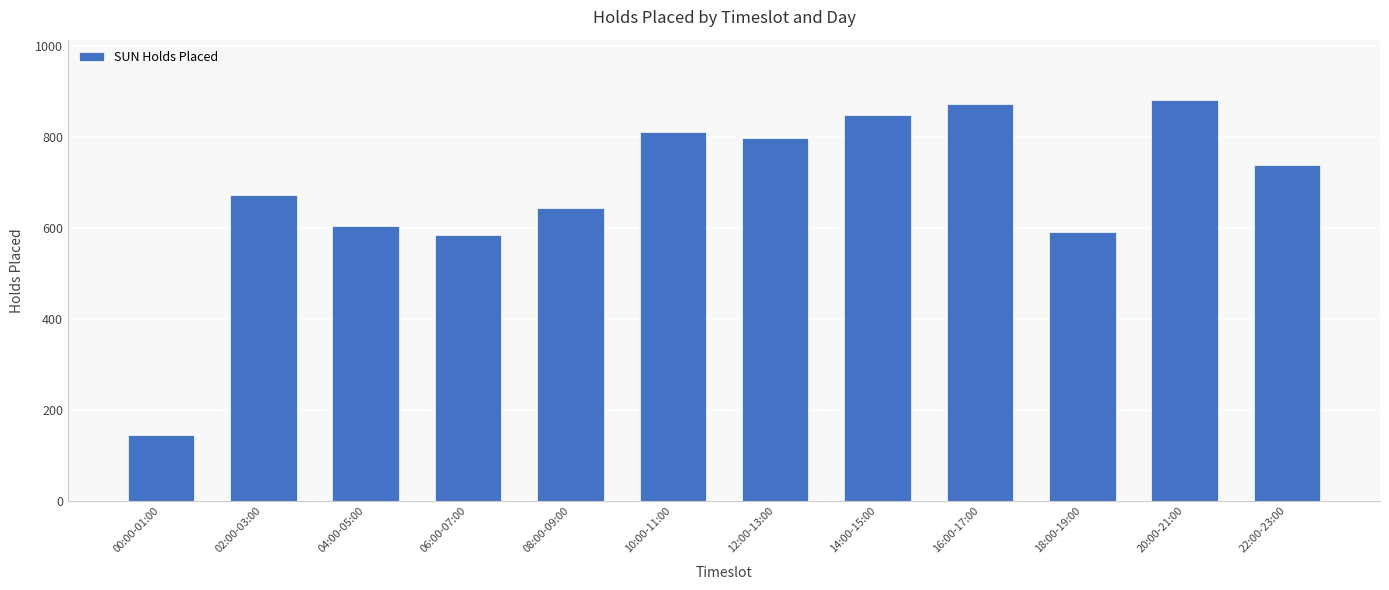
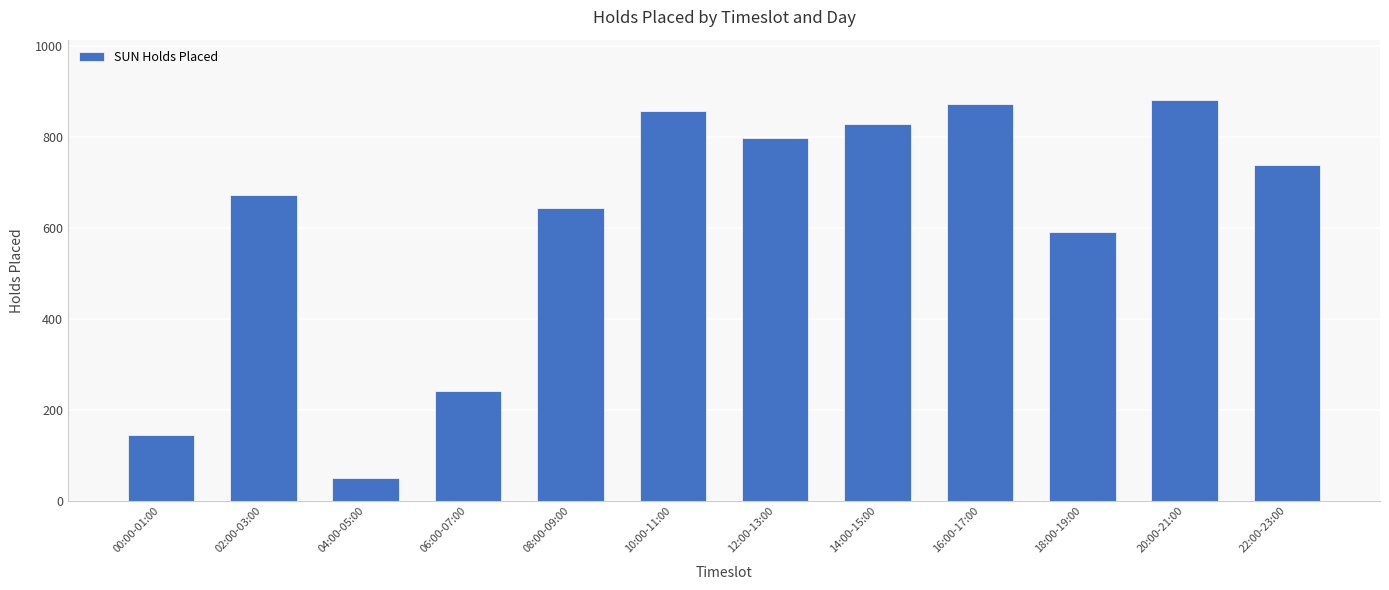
04:00-05:00: 600 -> 50
06:00-07:00: 590 -> 240
10:00-11:00: 810 -> 860
14:00-15:00: 850 -> 830
